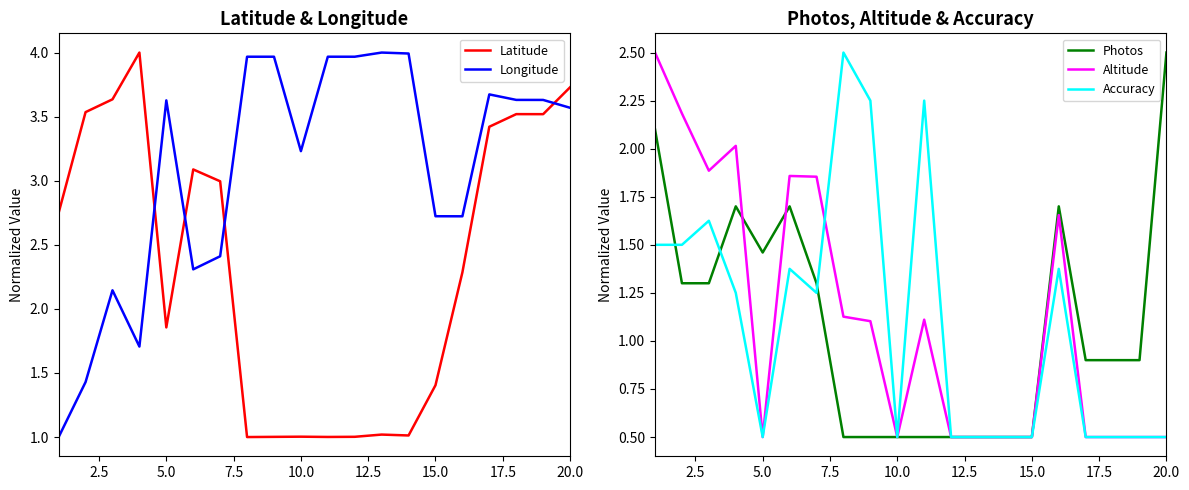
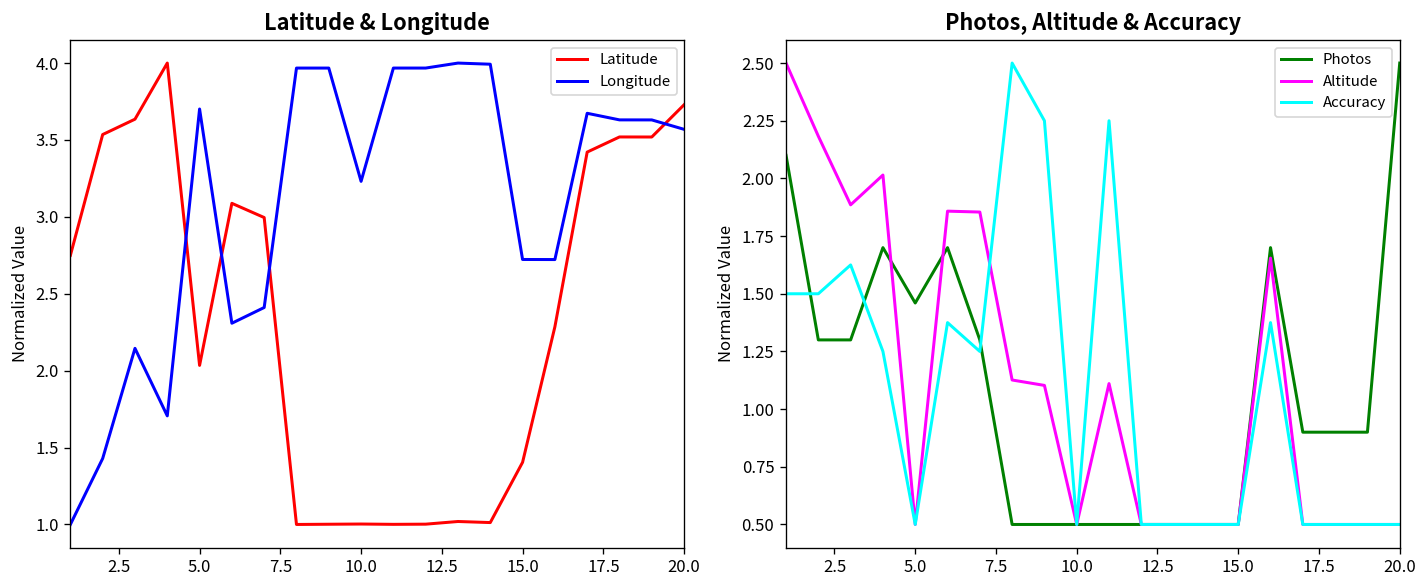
Latitude & Longitude, Latitude, 5.0: 1.86 -> 2.03
Latitude & Longitude, Longitude, 5.0: 3.63 -> 3.70
